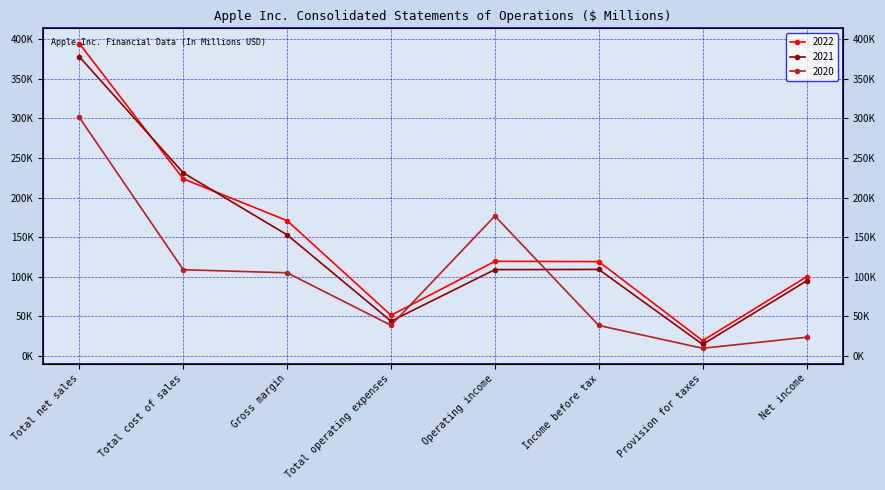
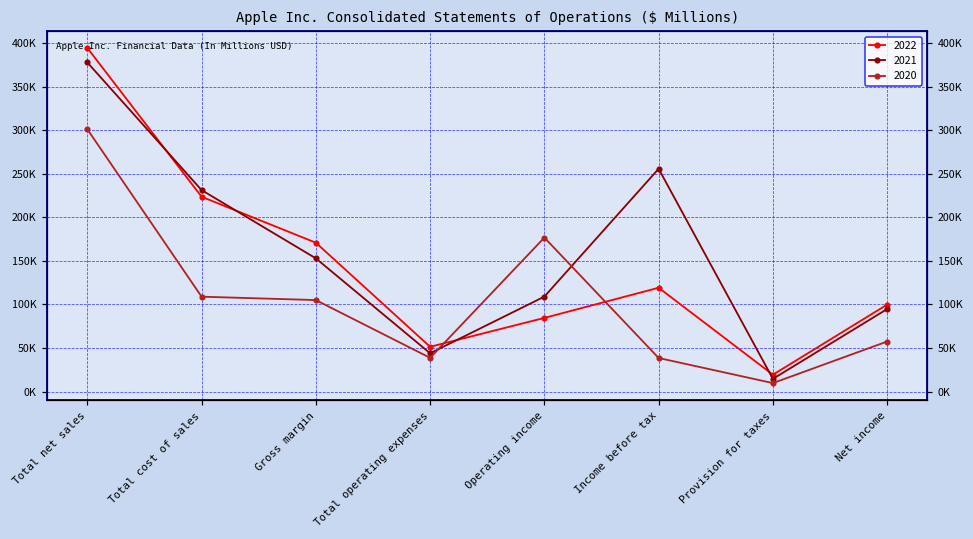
2022, Operating income: 120000 -> 80000
2021, Income before tax: 110000 -> 260000
2020, Net income: 20000 -> 60000
